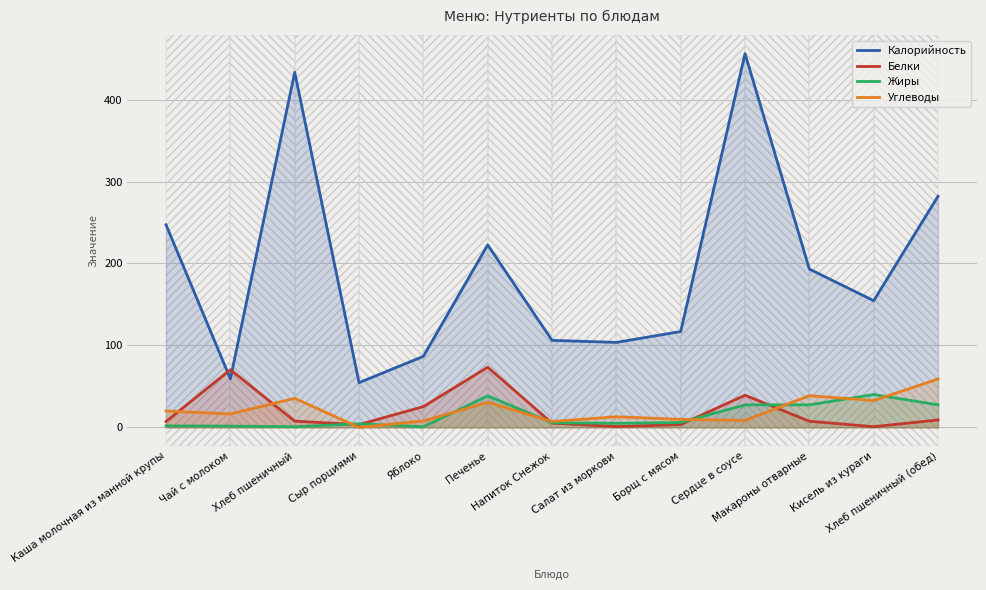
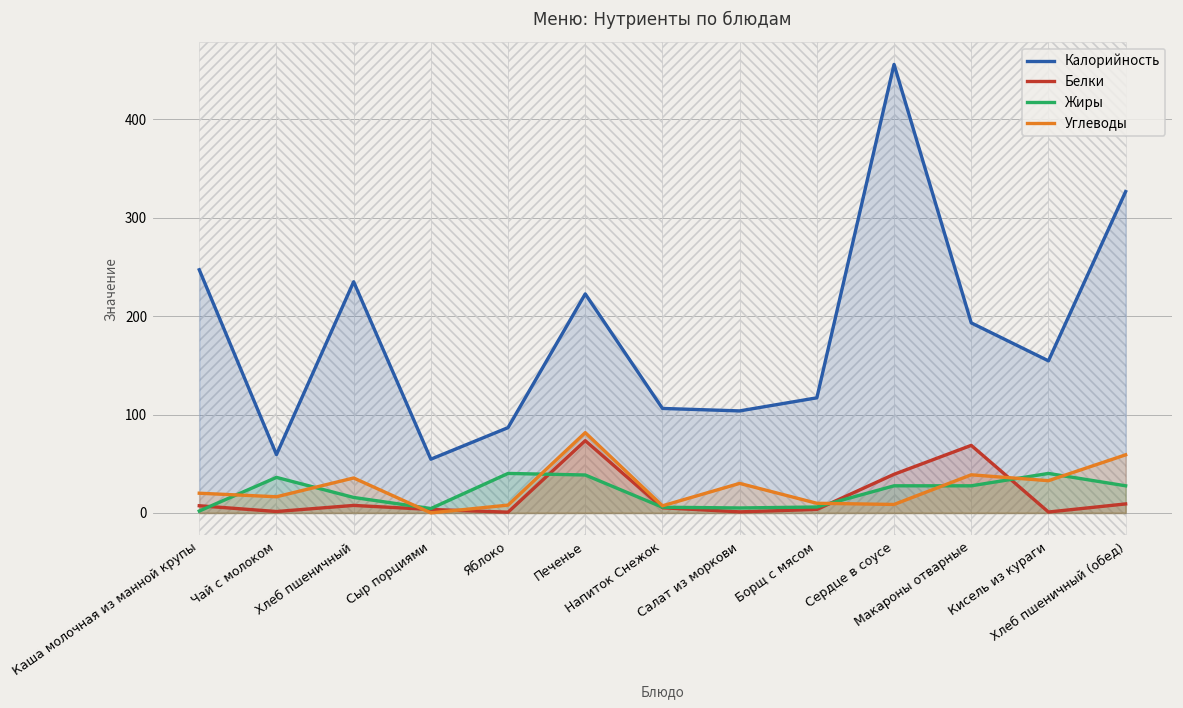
Белки, Чай с молоком: 70 -> 0
Жиры, Чай с молоком: 0 -> 40
Калорийность, Хлеб пшеничный: 430 -> 240
Жиры, Хлеб пшеничный: 0 -> 20
Белки, Яблоко: 30 -> 0
Жиры, Яблоко: 0 -> 40
Углеводы, Печенье: 30 -> 80
Углеводы, Салат из моркови: 10 -> 30
Белки, Макароны отварные: 10 -> 70
Калорийность, Хлеб пшеничный (обед): 280 -> 330
